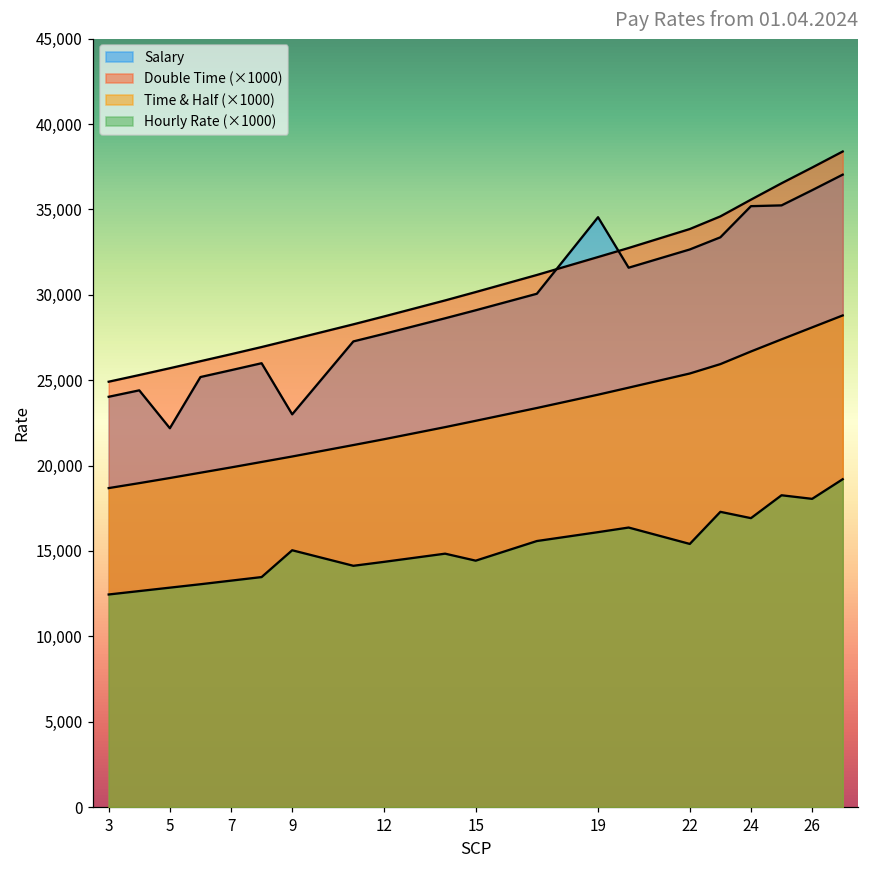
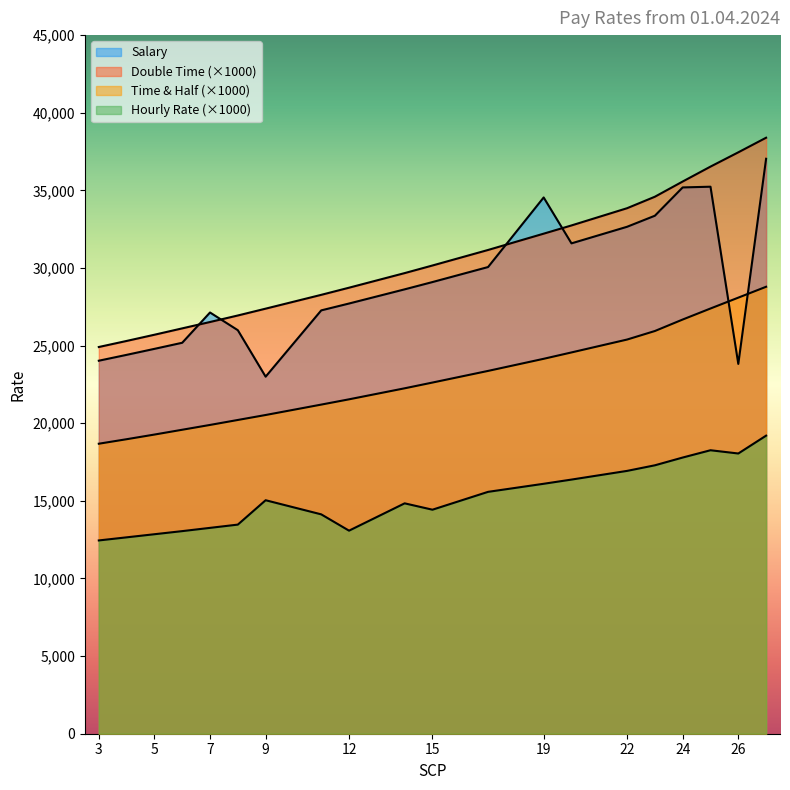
Salary, 5: 22,200 -> 24,800
Salary, 7: 25,600 -> 27,100
Hourly Rate (×1000), 12: 14,400 -> 13,100
Hourly Rate (×1000), 22: 15,400 -> 16,900
Hourly Rate (×1000), 24: 16,900 -> 17,800
Salary, 26: 36,100 -> 23,800
